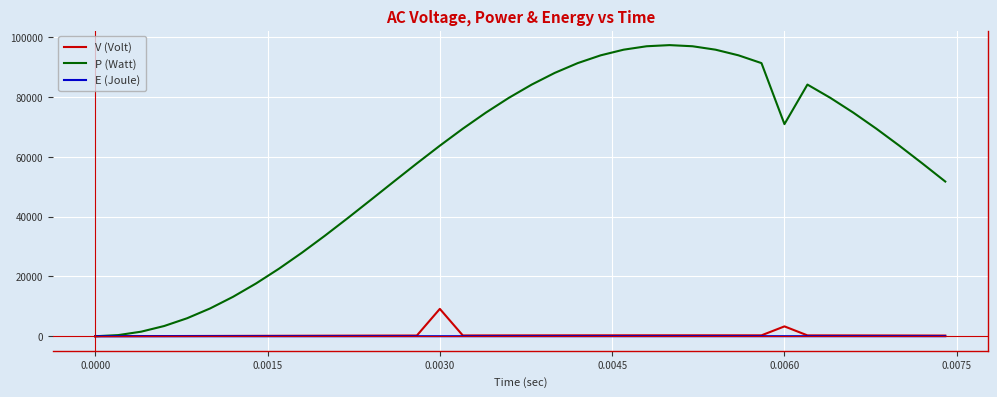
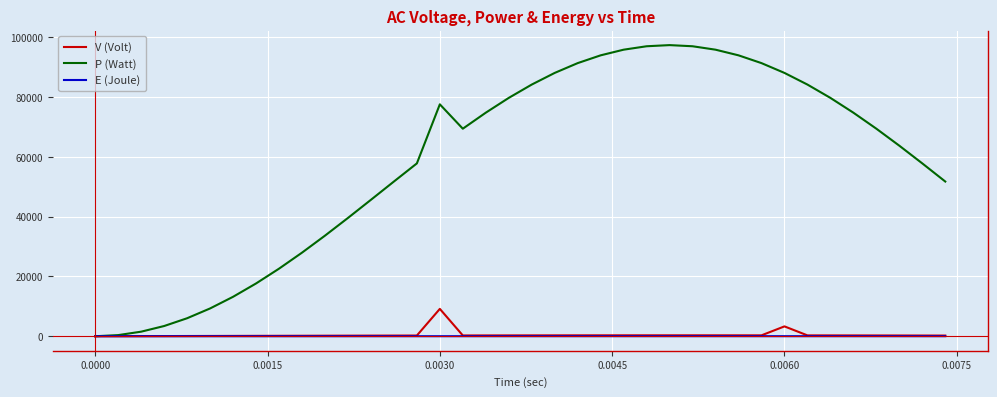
P (Watt), 0.0030: 64000 -> 78000
P (Watt), 0.0060: 71000 -> 88000
